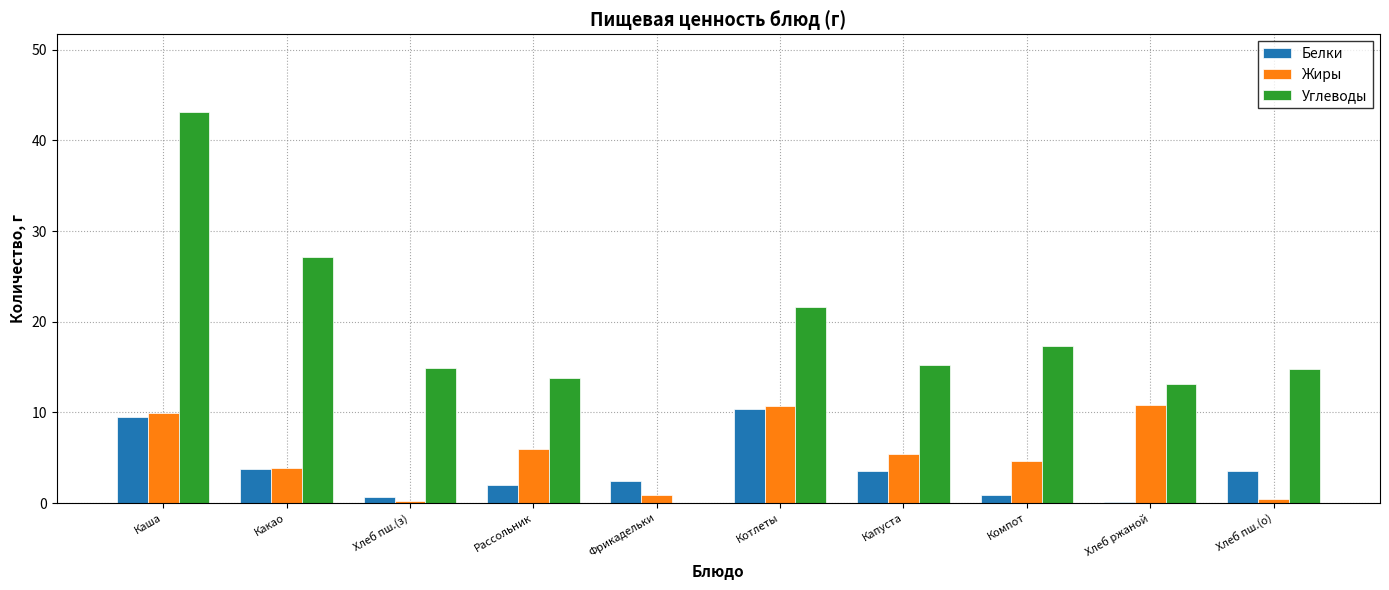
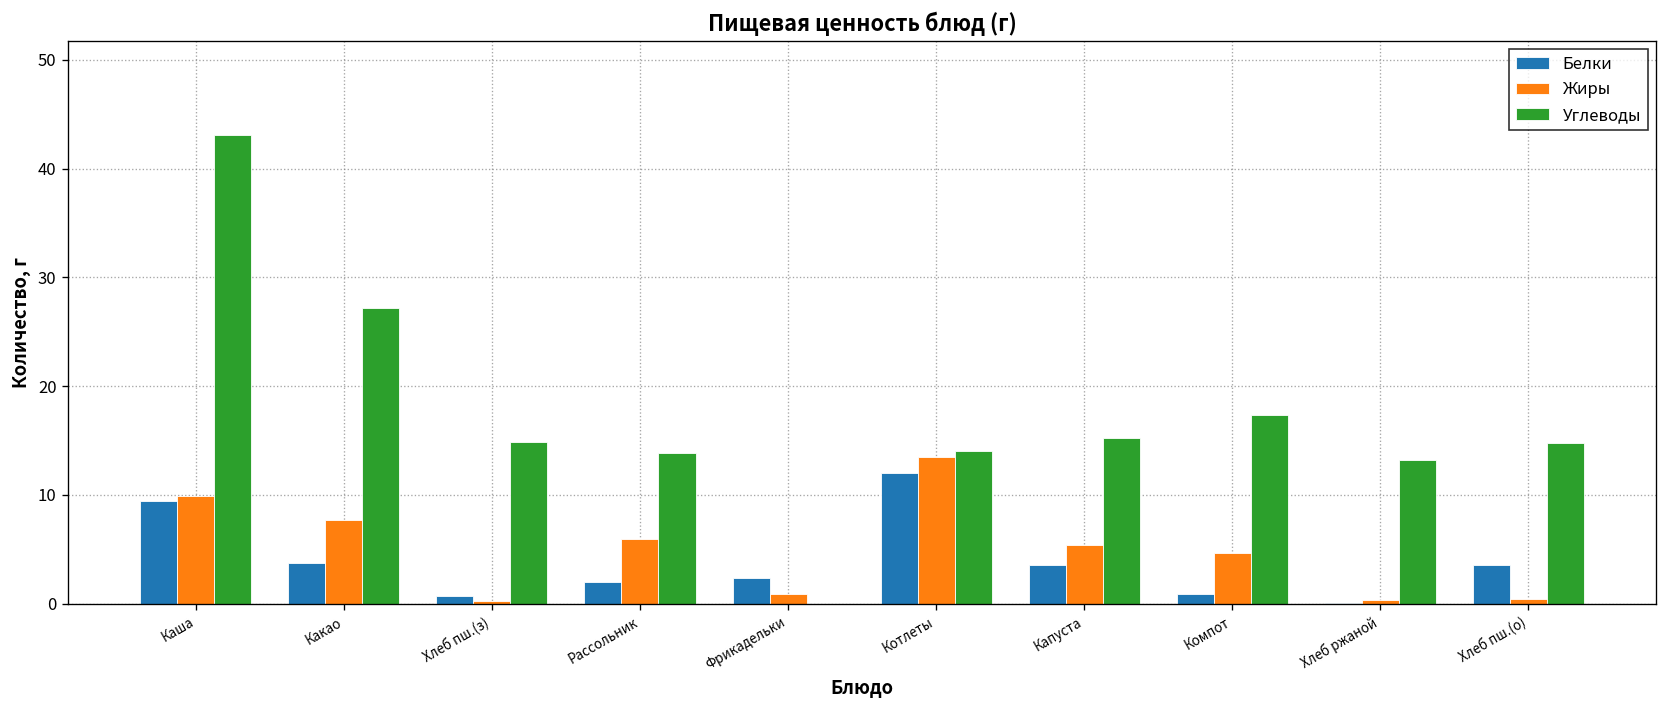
Жиры, Какао: 4 -> 8
Белки, Котлеты: 10 -> 12
Жиры, Котлеты: 11 -> 13
Углеводы, Котлеты: 22 -> 14
Жиры, Хлеб ржаной: 11 -> 0
